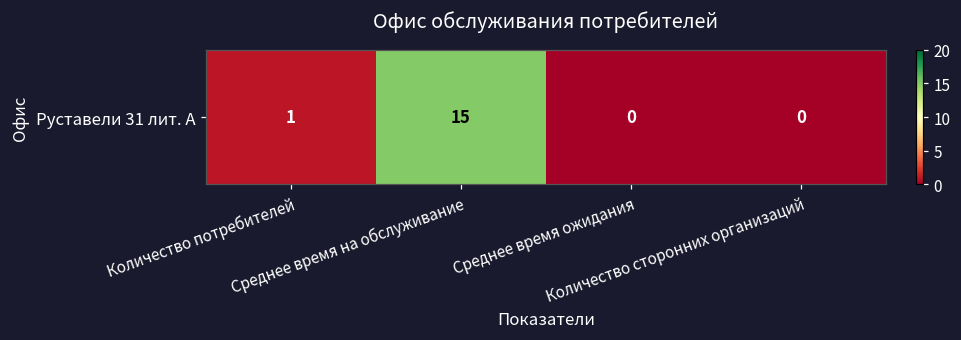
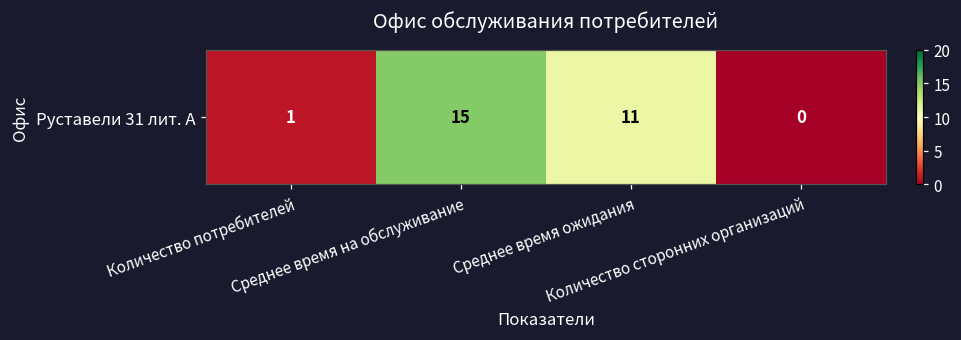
Руставели 31 лит. А, Среднее время ожидания: 0 -> 11
